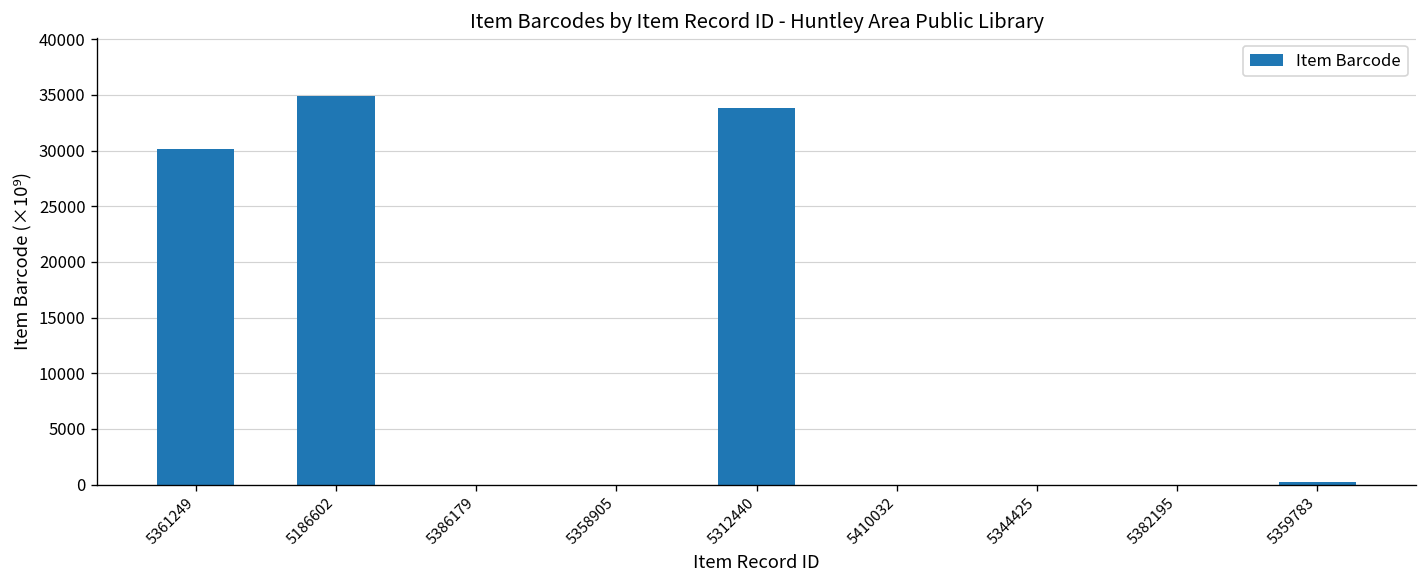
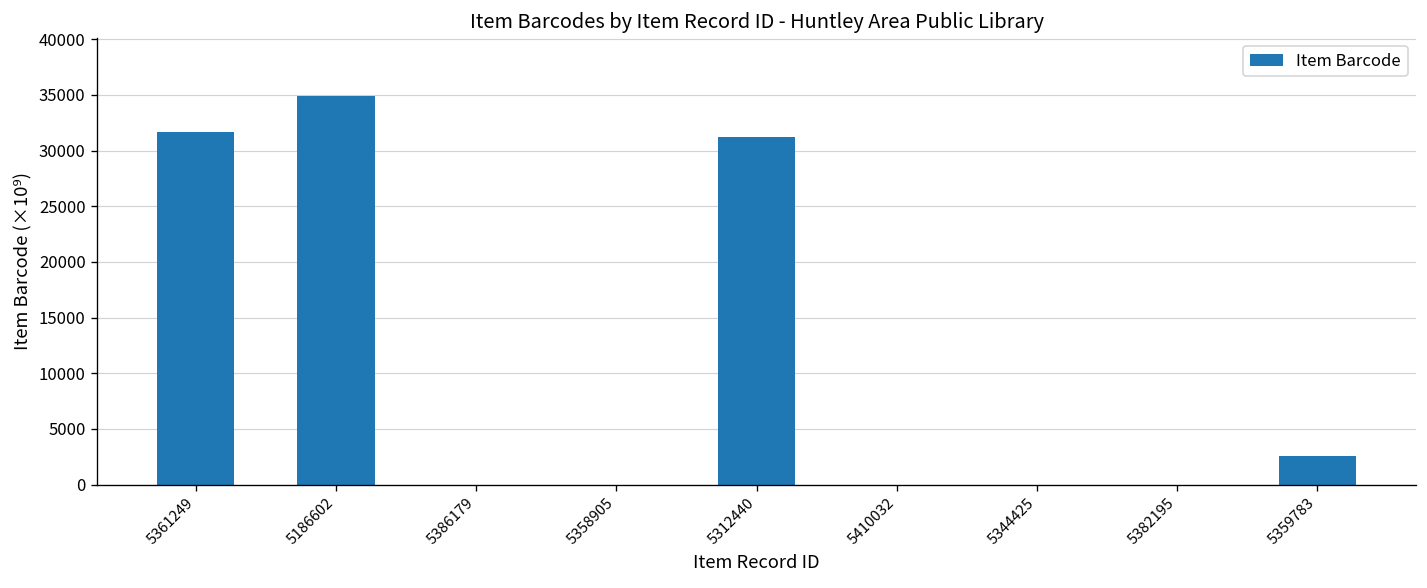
5361249: 30000 -> 32000
5312440: 34000 -> 31000
5359783: 0 -> 3000
